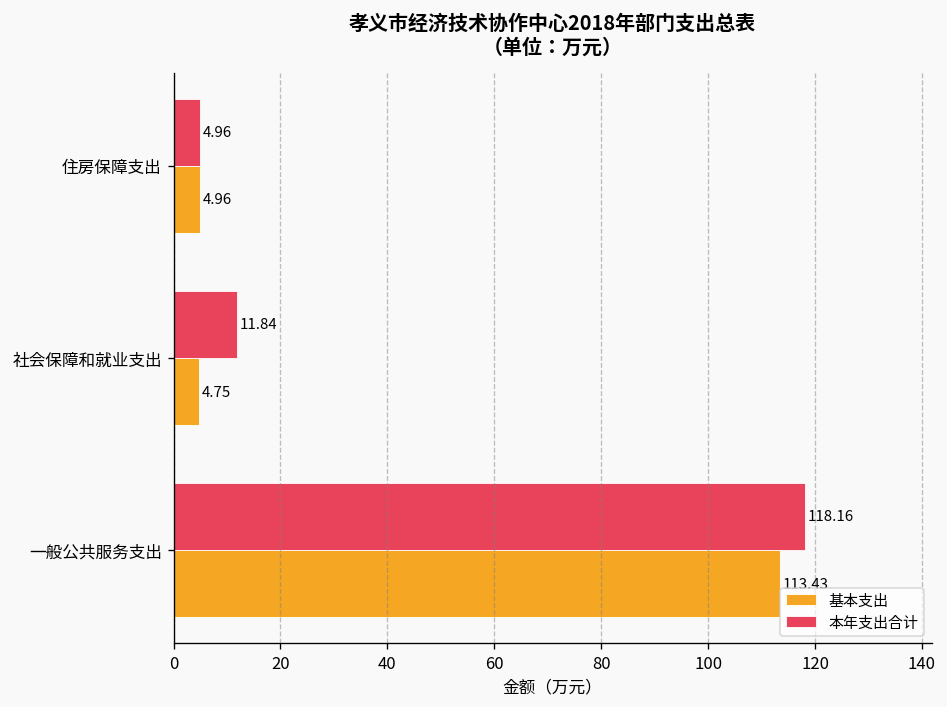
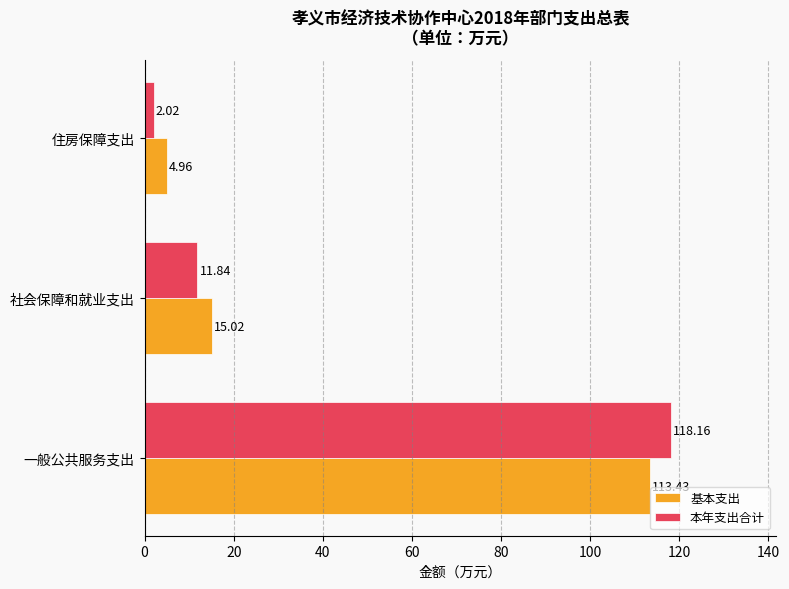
本年支出合计, 住房保障支出: 4.96 -> 2.02
基本支出, 社会保障和就业支出: 4.75 -> 15.02
